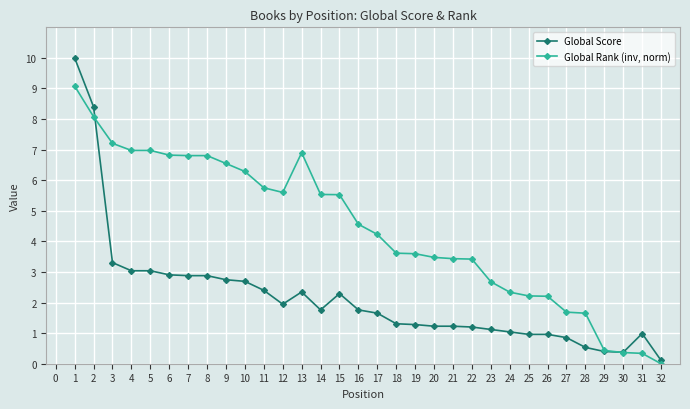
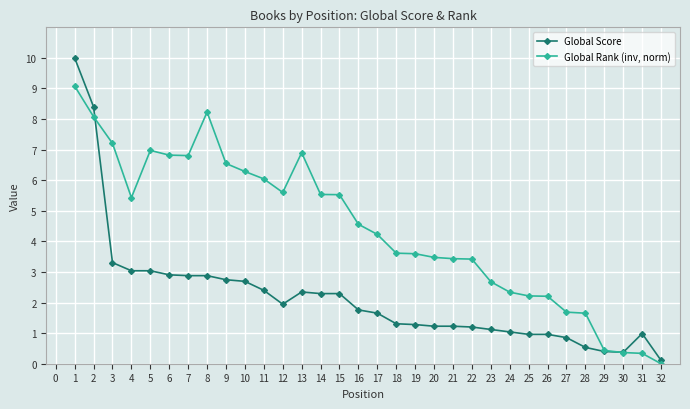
Global Rank (inv, norm), 4: 7.0 -> 5.4
Global Rank (inv, norm), 8: 6.8 -> 8.2
Global Rank (inv, norm), 11: 5.8 -> 6.0
Global Score, 14: 1.8 -> 2.3
